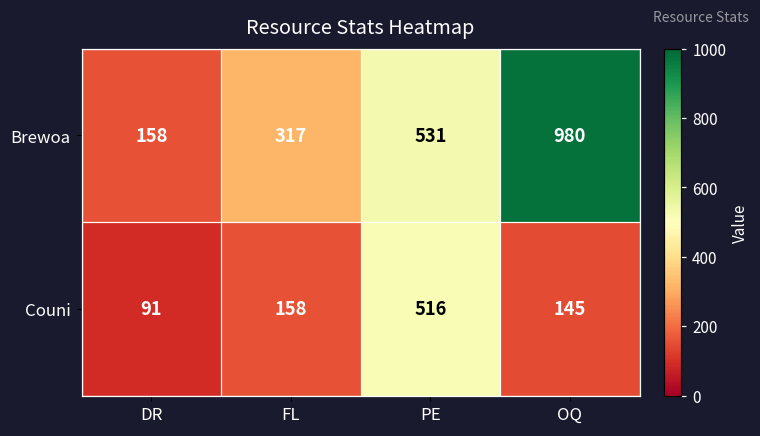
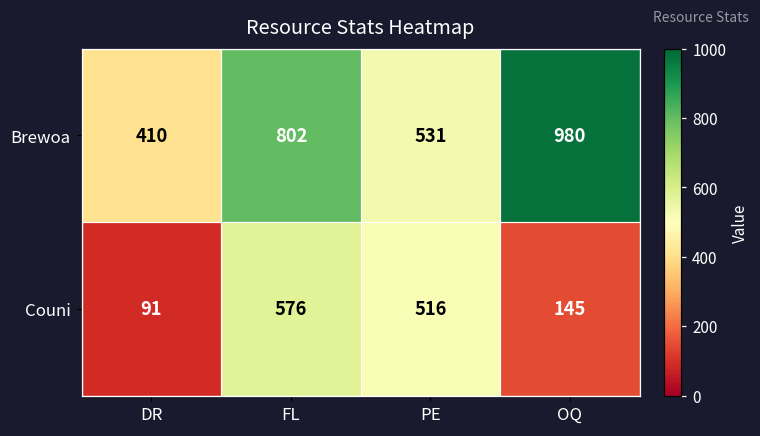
Brewoa, DR: 158 -> 410
Brewoa, FL: 317 -> 802
Couni, FL: 158 -> 576
